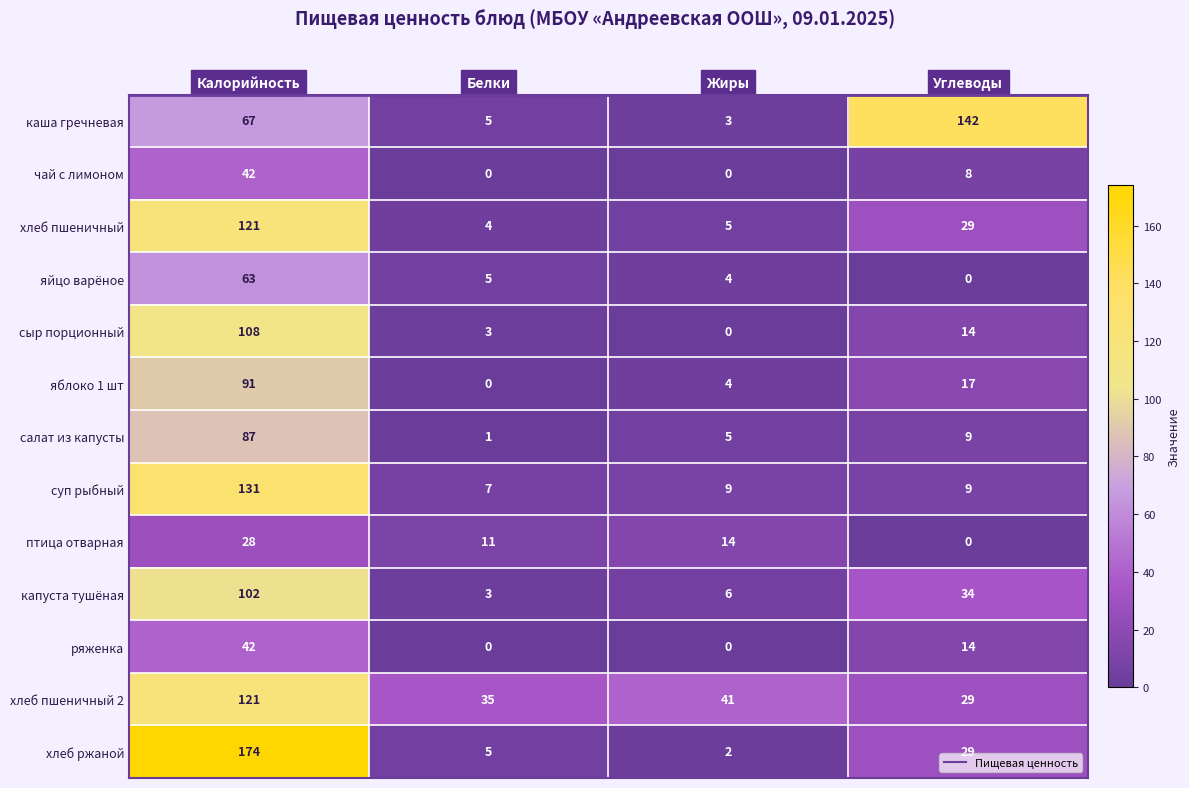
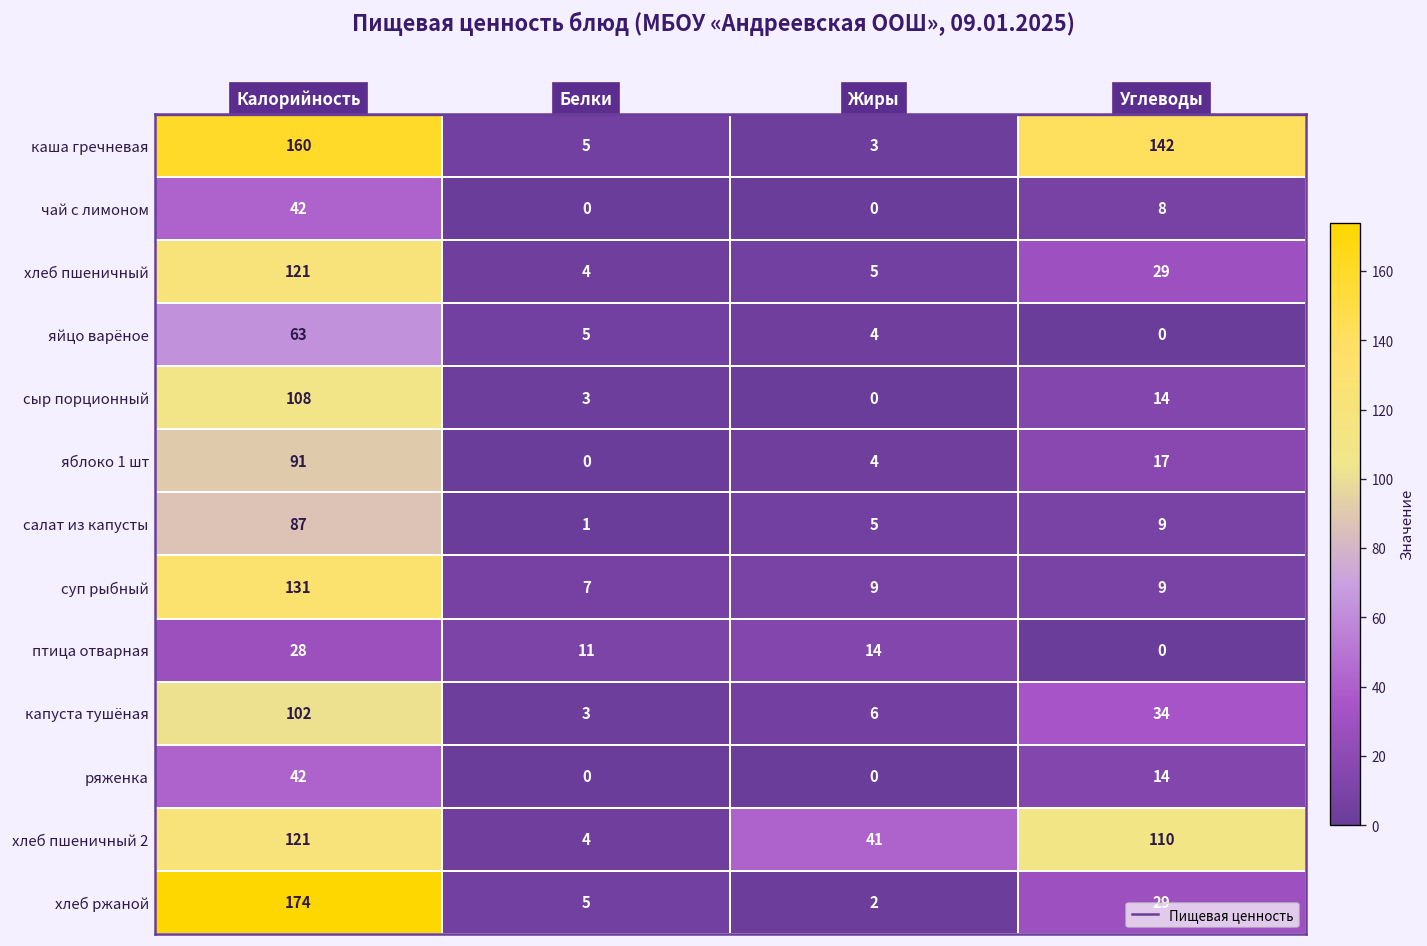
каша гречневая, Калорийность: 67 -> 160
хлеб пшеничный 2, Белки: 35 -> 4
хлеб пшеничный 2, Углеводы: 29 -> 110
